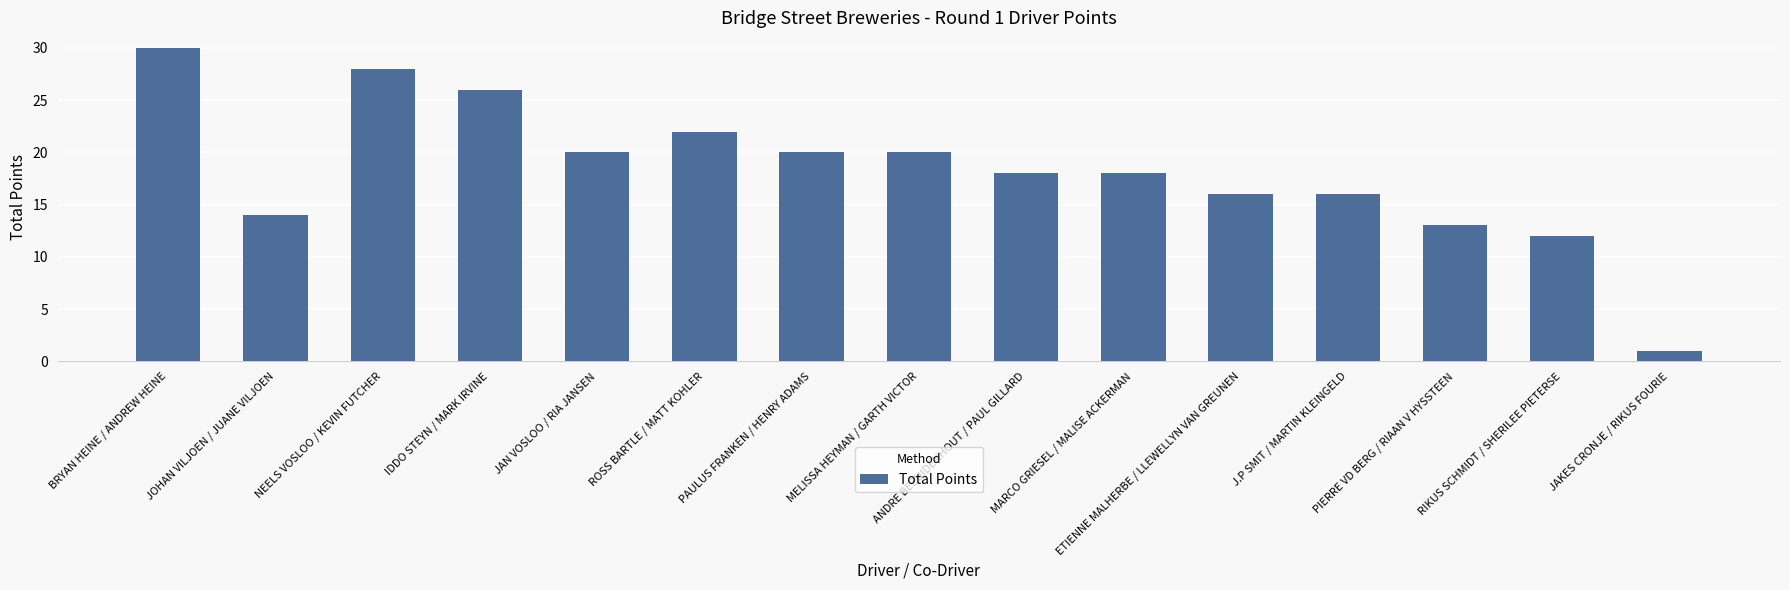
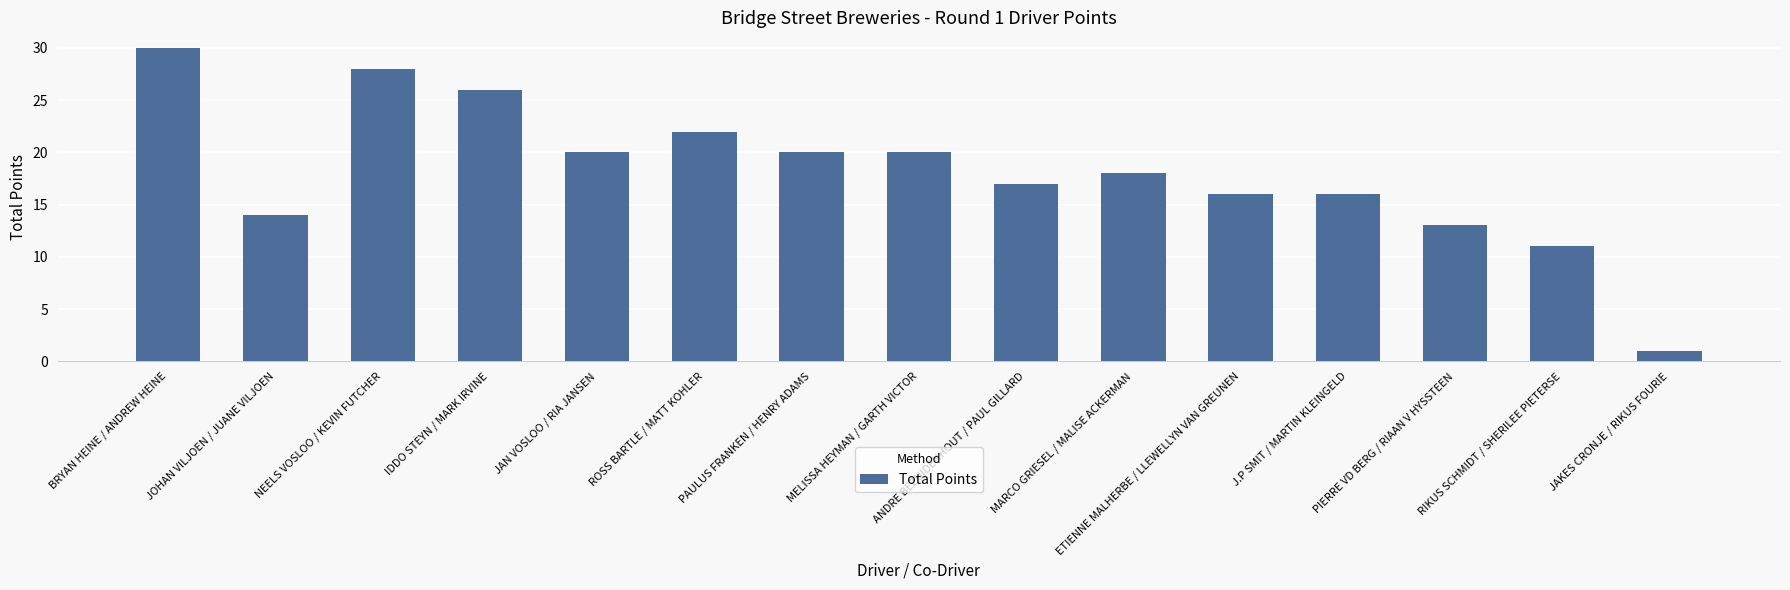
ANDRE BEZUIDENHOUT / PAUL GILLARD: 18 -> 17
RIKUS SCHMIDT / SHERILEE PIETERSE: 12 -> 11
